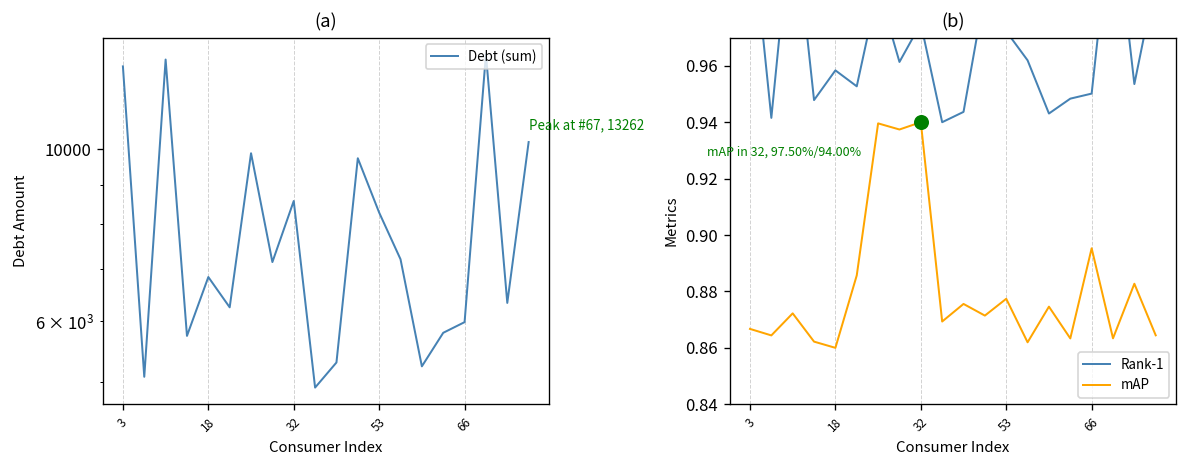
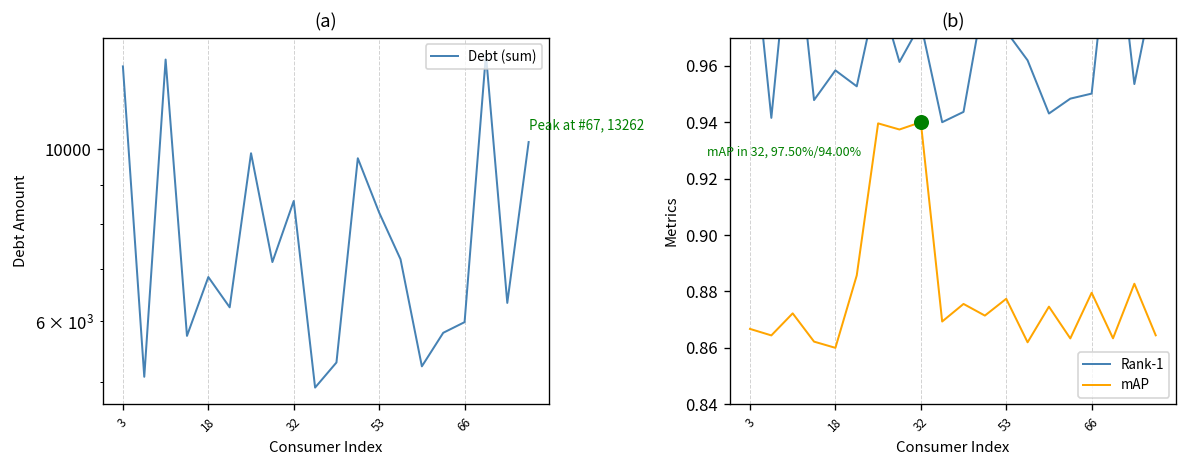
(b), mAP, 66: 0.895 -> 0.880
